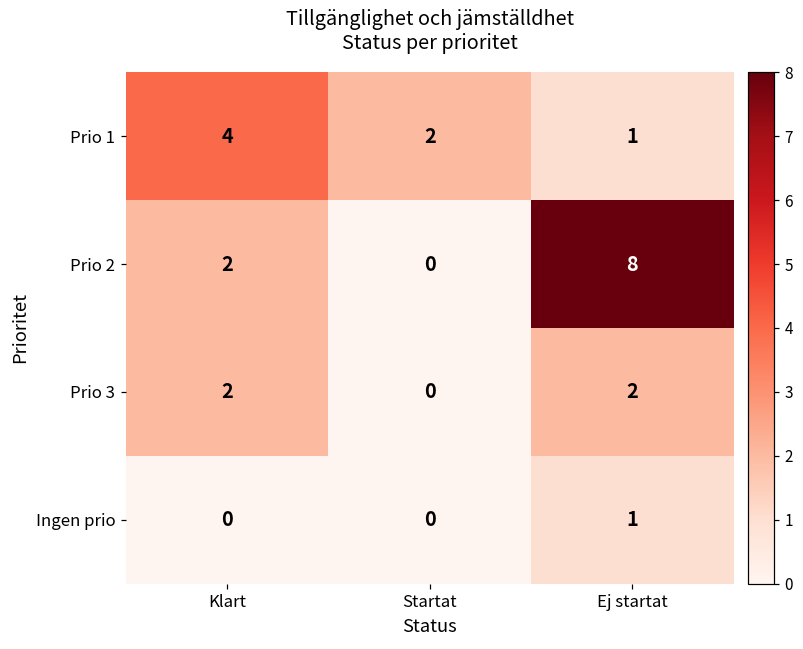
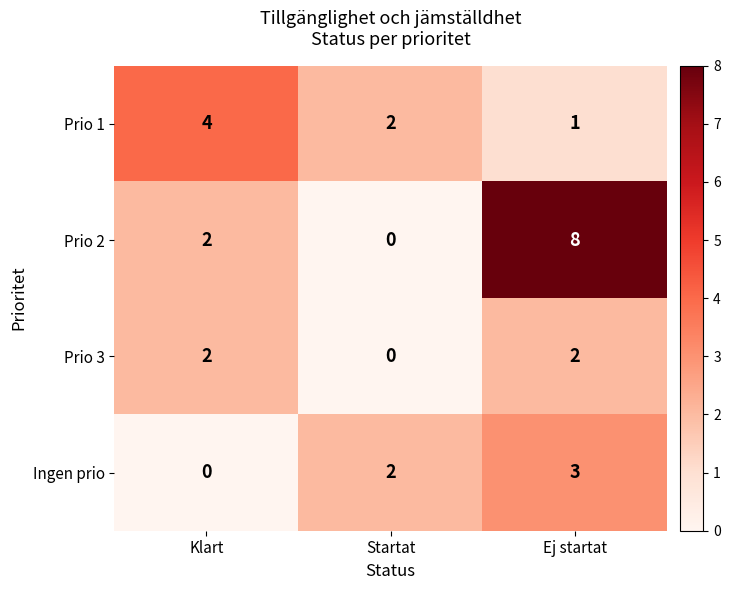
Ingen prio, Startat: 0 -> 2
Ingen prio, Ej startat: 1 -> 3
